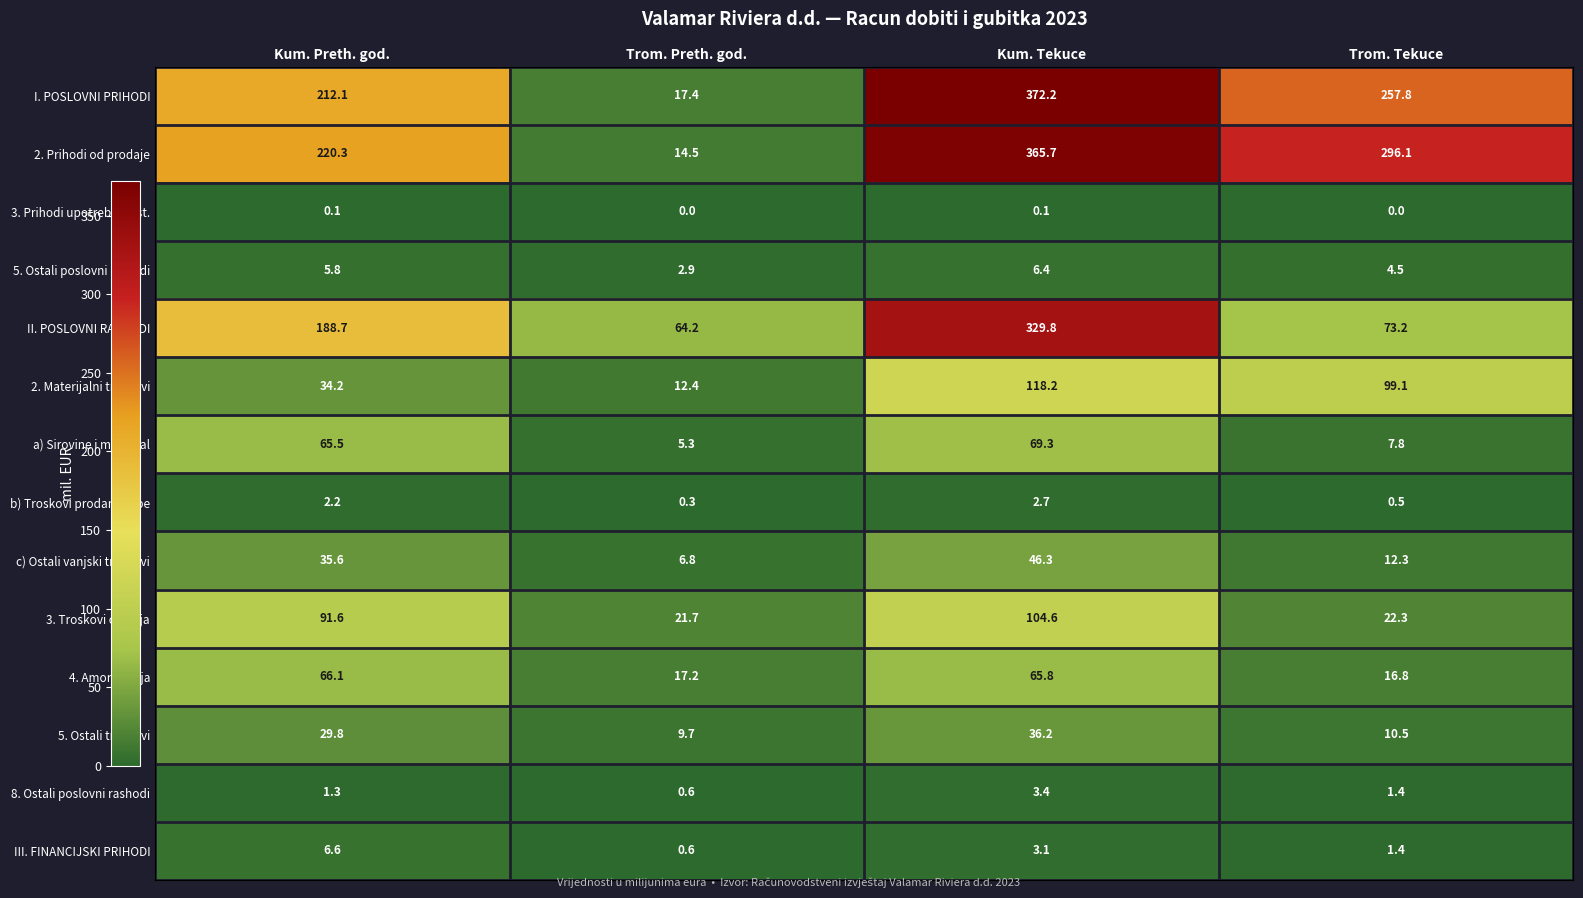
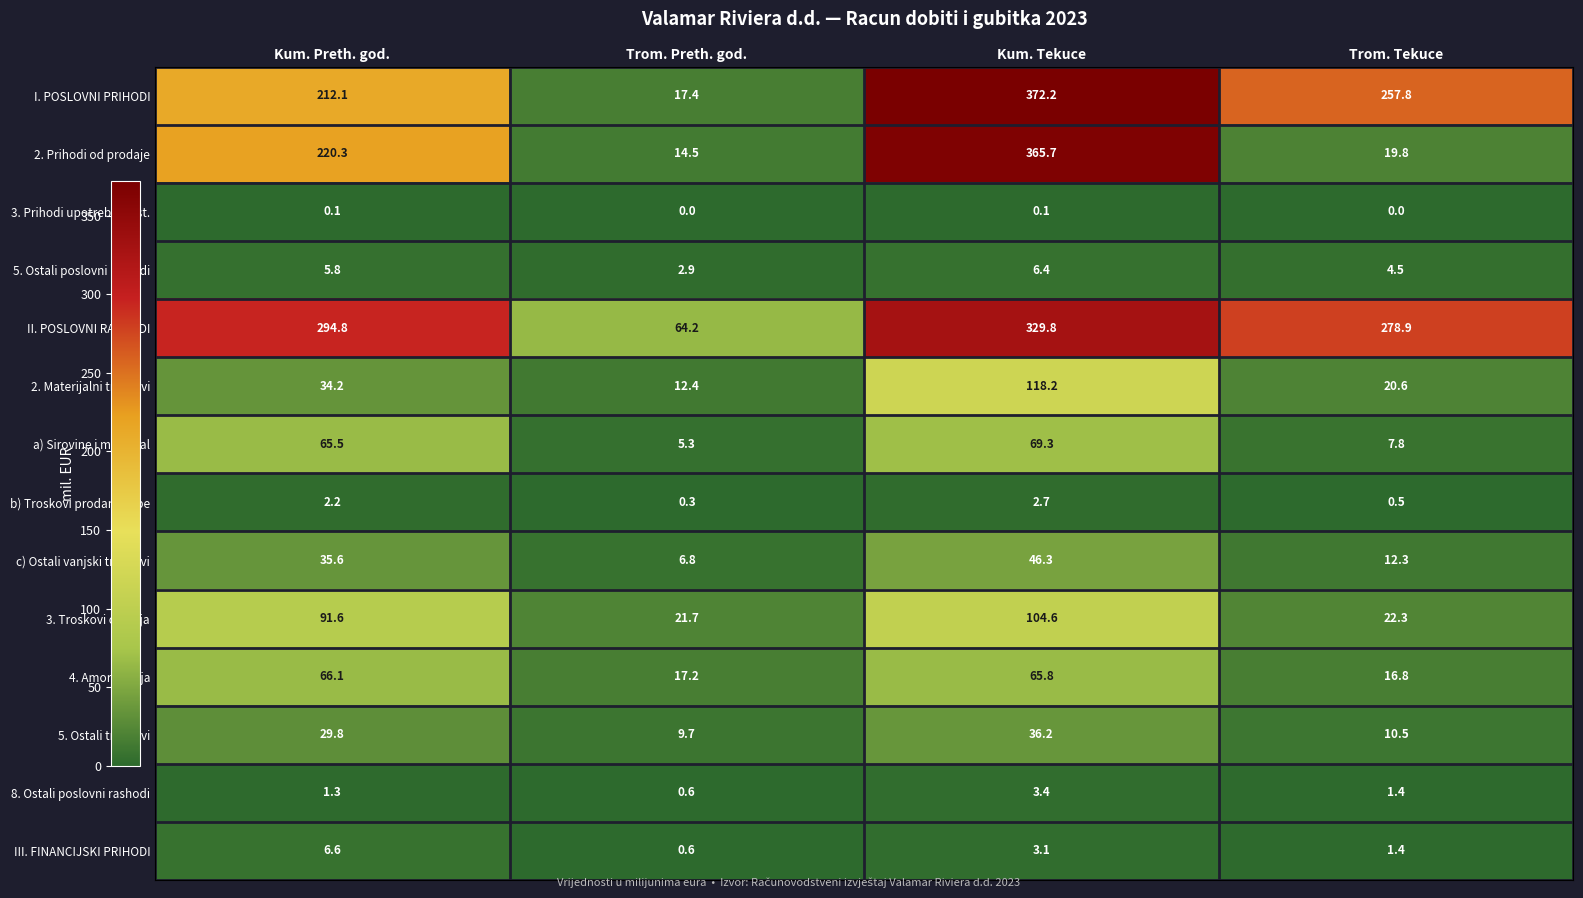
2. Prihodi od prodaje, Trom. Tekuce: 296.1 -> 19.8
II. POSLOVNI RASHODI, Kum. Preth. god.: 188.7 -> 294.8
II. POSLOVNI RASHODI, Trom. Tekuce: 73.2 -> 278.9
2. Materijalni troskovi, Trom. Tekuce: 99.1 -> 20.6
